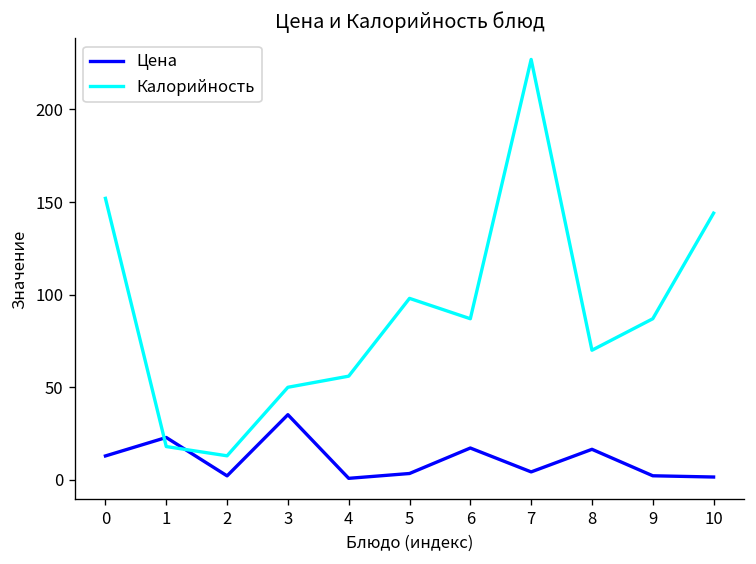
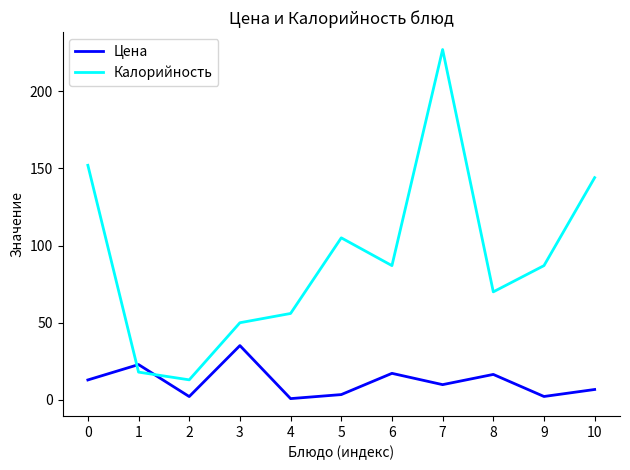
Калорийность, 5: 98 -> 105
Цена, 7: 4 -> 10
Цена, 10: 2 -> 7
